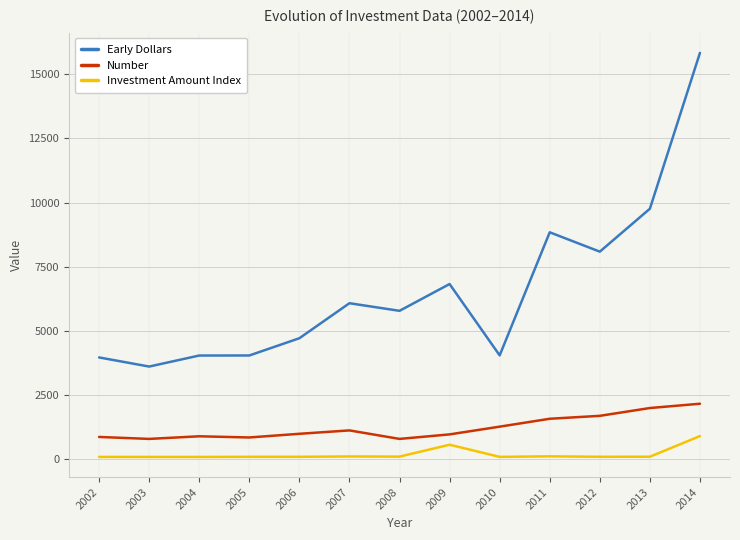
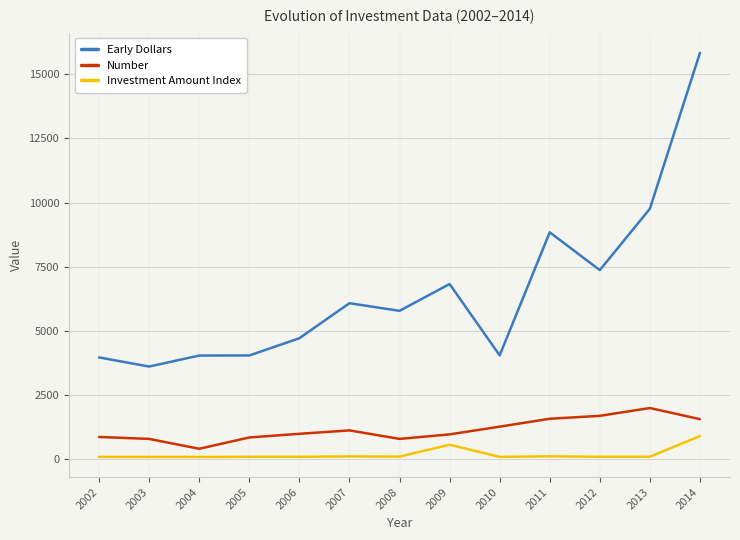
Number, 2004: 900 -> 400
Early Dollars, 2012: 8100 -> 7400
Number, 2014: 2200 -> 1600
